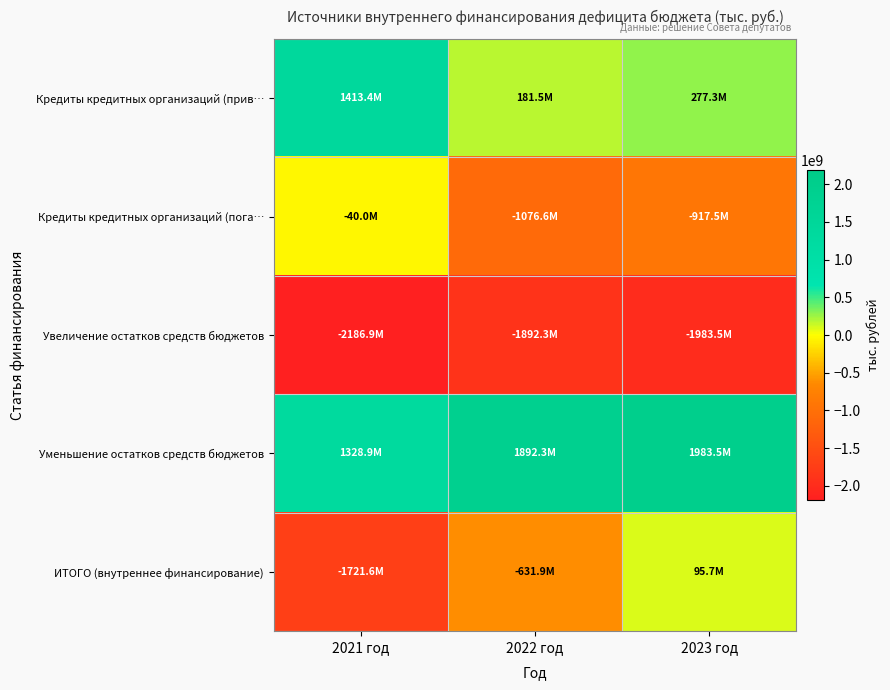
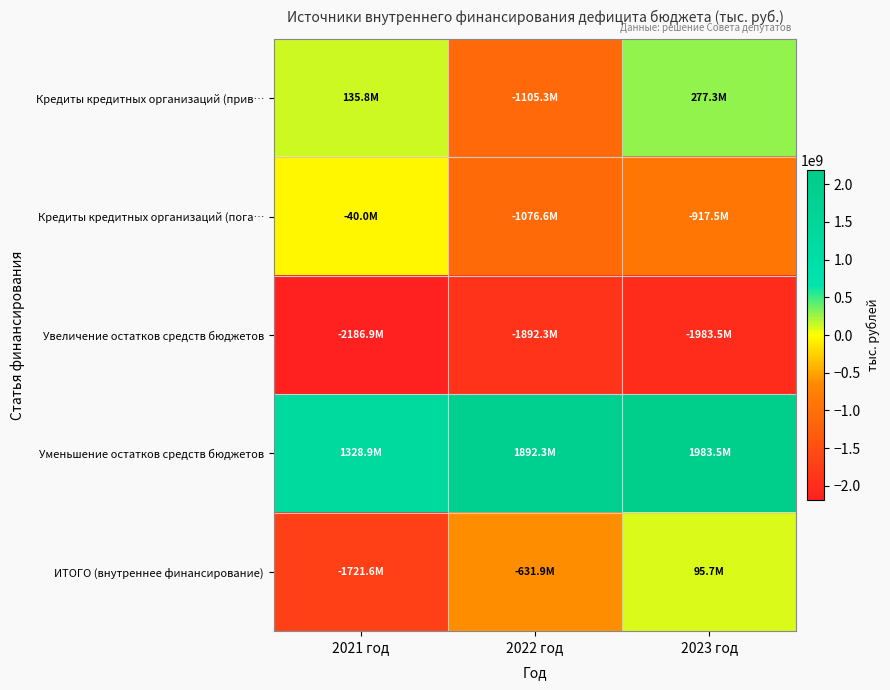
Кредиты кредитных организаций (прив…, 2021 год: 1413.4M -> 135.8M
Кредиты кредитных организаций (прив…, 2022 год: 181.5M -> -1105.3M
